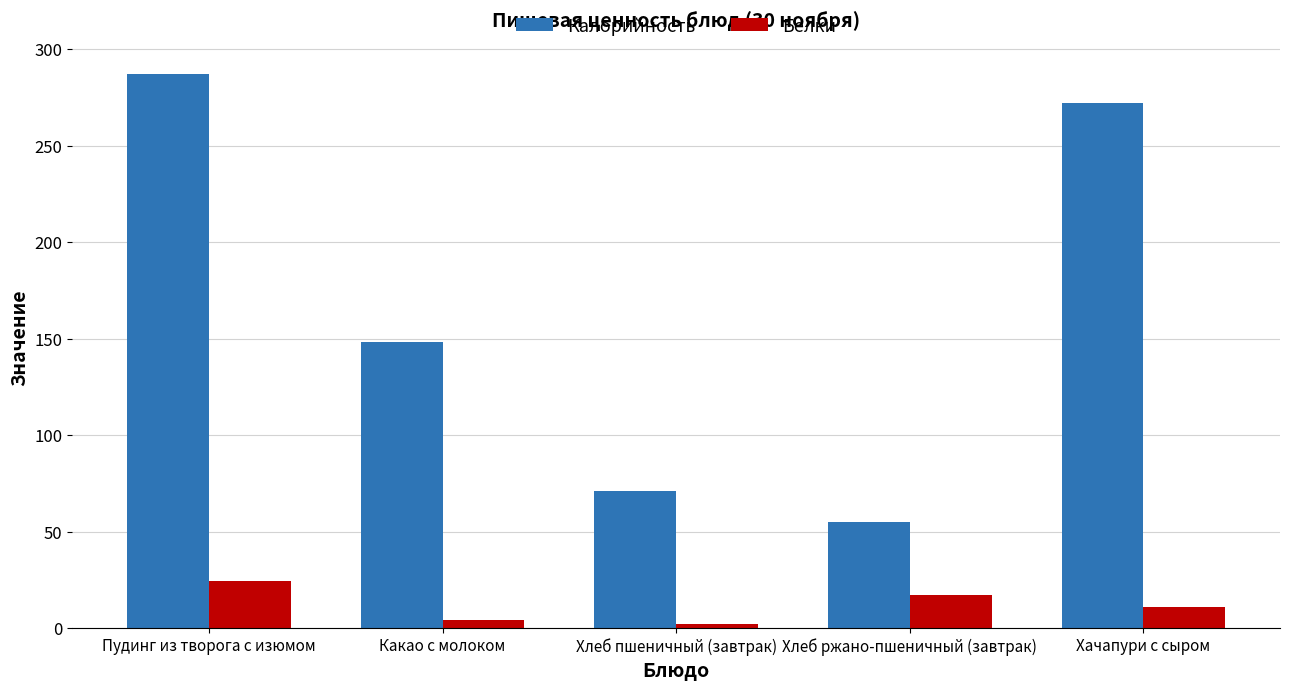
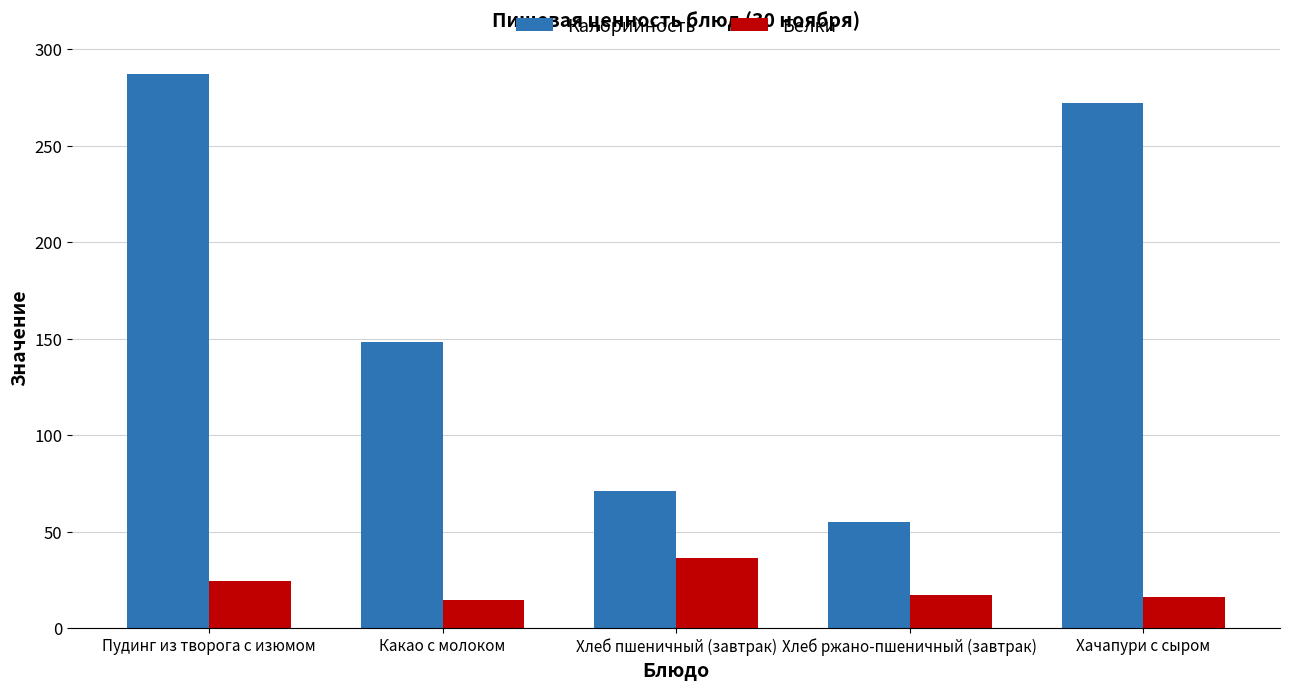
Белки, Какао с молоком: 4 -> 14
Белки, Хлеб пшеничный (завтрак): 2 -> 36
Белки, Хачапури с сыром: 11 -> 16
